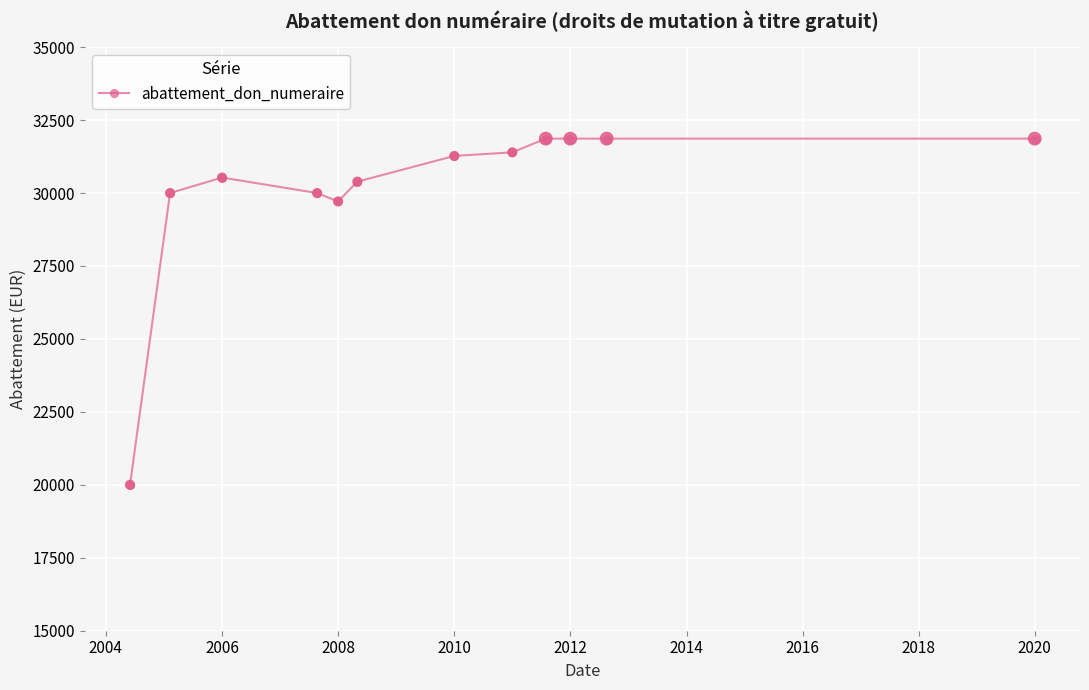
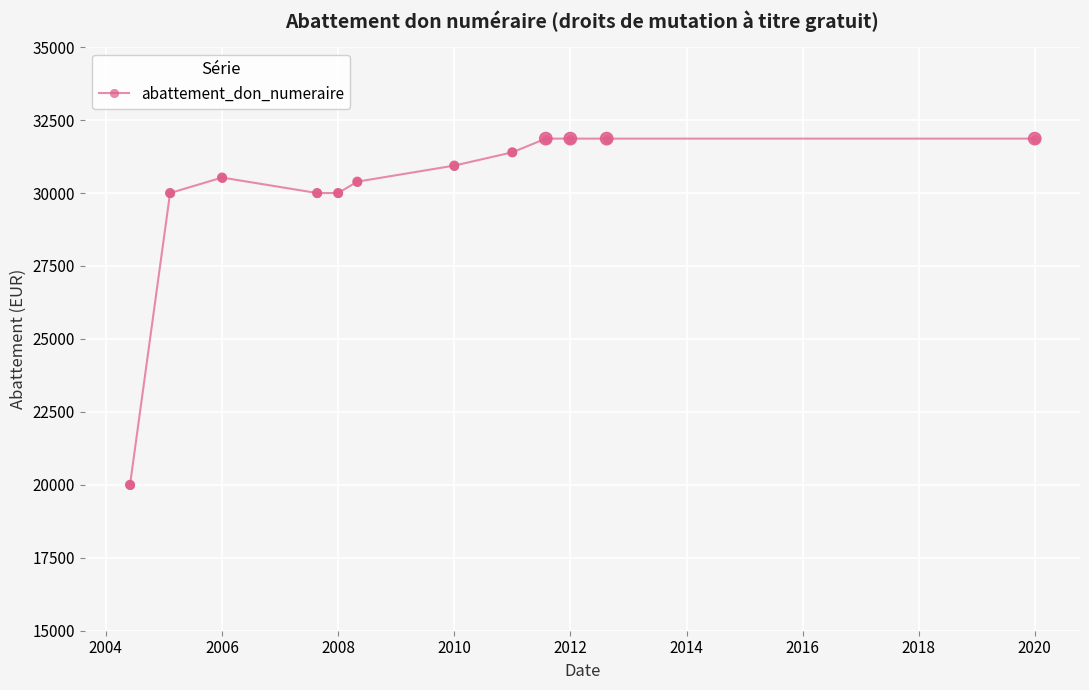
2008: 29700 -> 30000
2010: 31300 -> 30900
